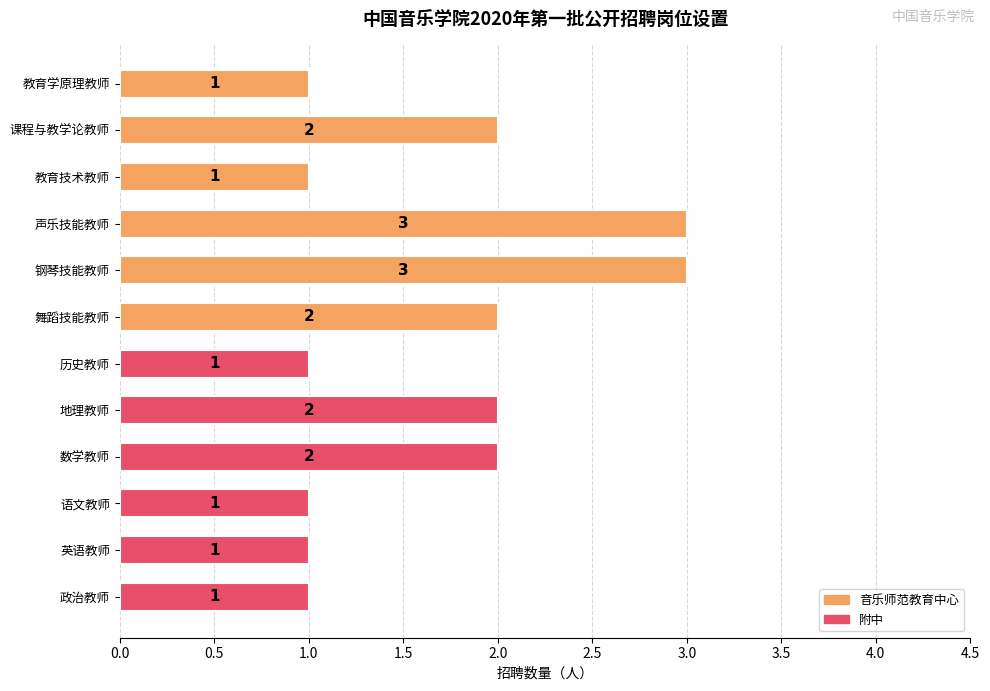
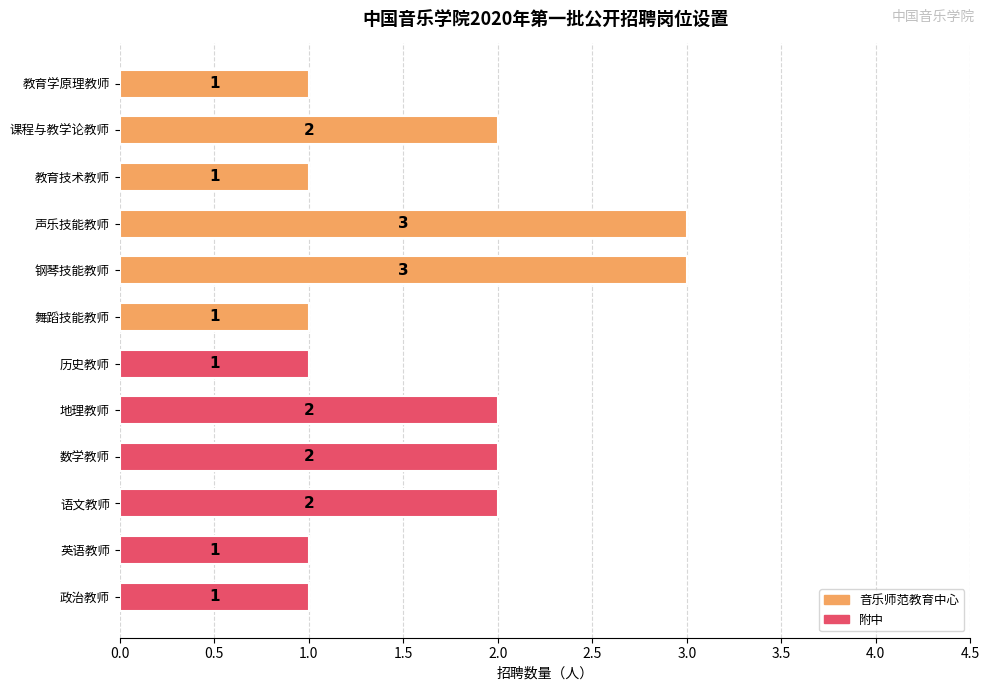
舞蹈技能教师: 2 -> 1
语文教师: 1 -> 2
